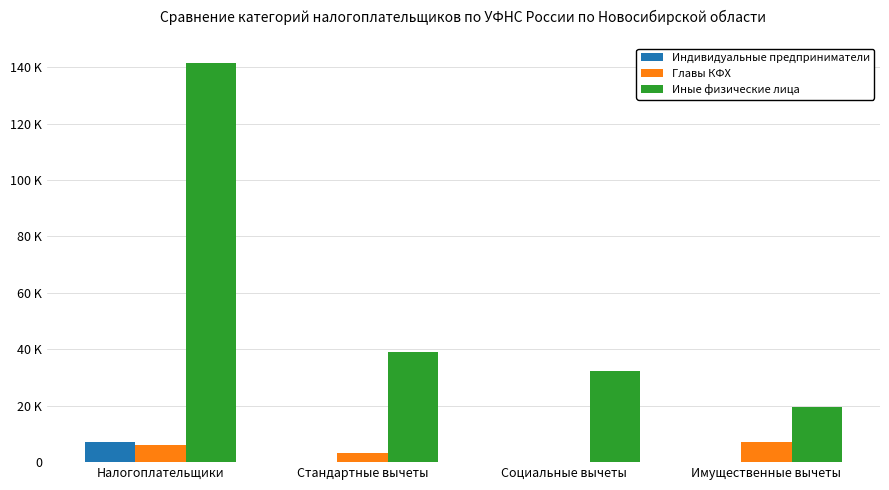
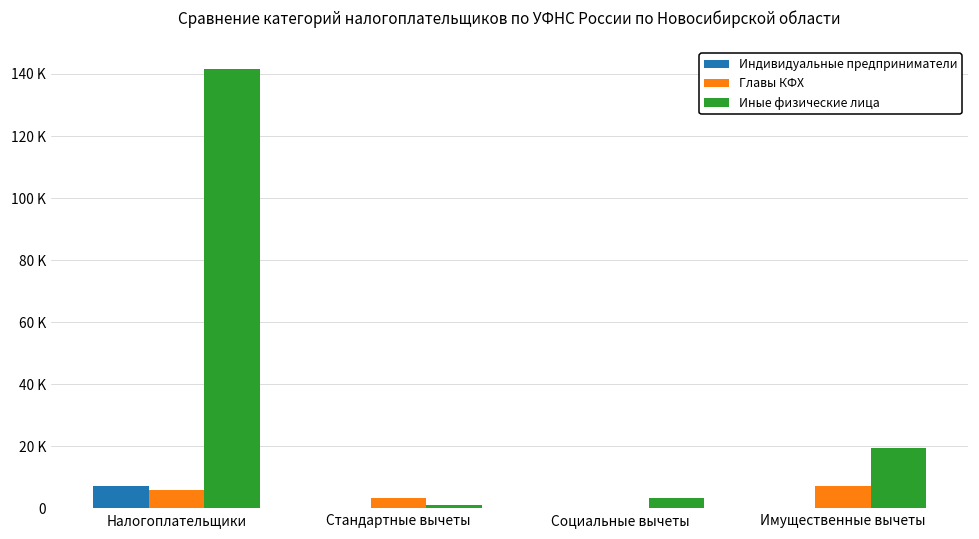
Иные физические лица, Стандартные вычеты: 39000 -> 1000
Иные физические лица, Социальные вычеты: 32000 -> 3000
